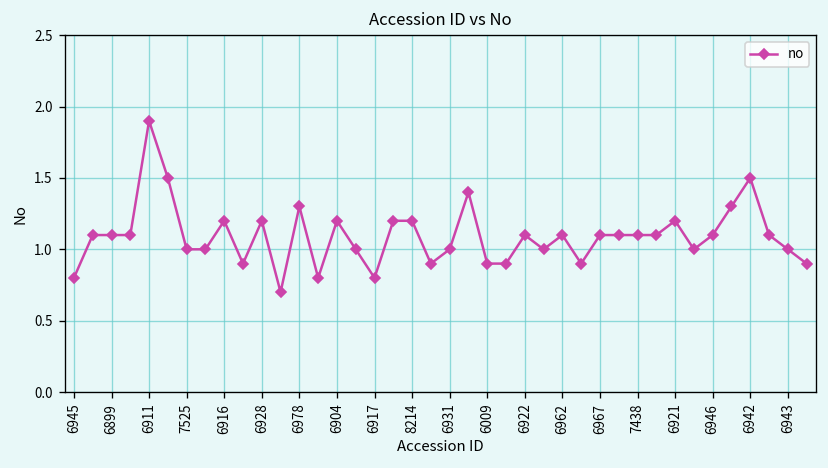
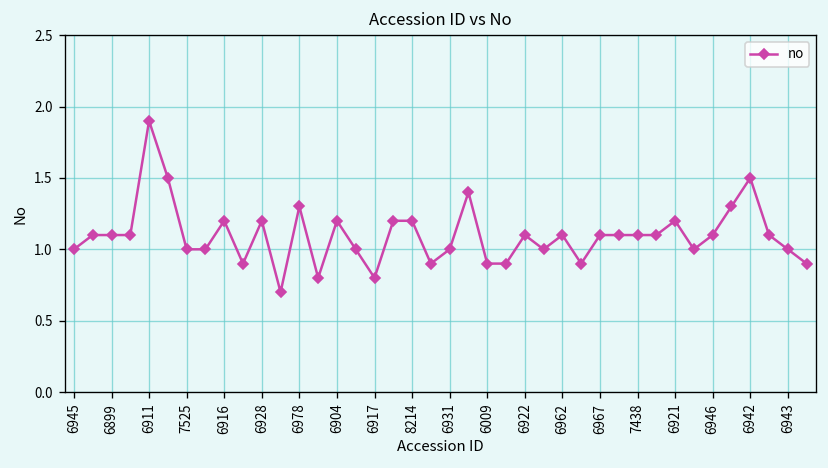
6945: 0.8 -> 1.0
